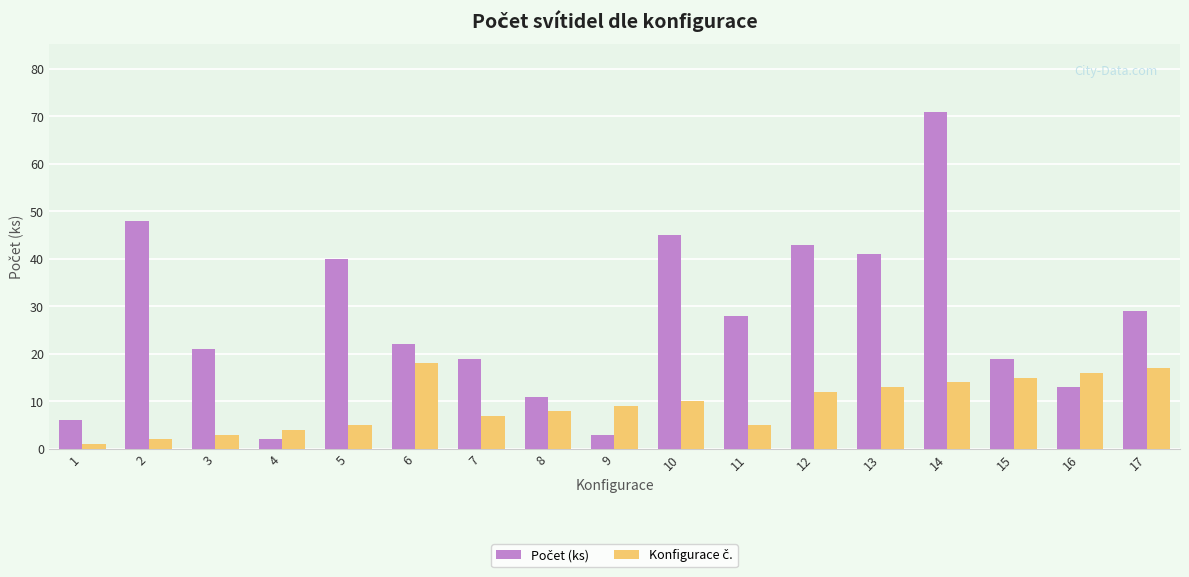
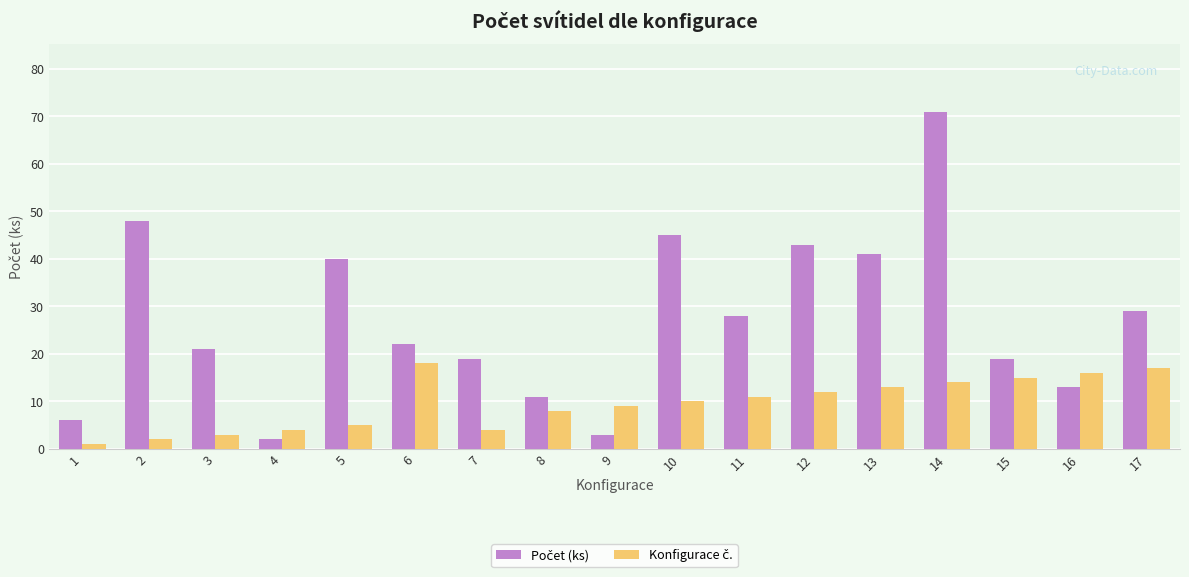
Konfigurace č., 7: 7 -> 4
Konfigurace č., 11: 5 -> 11
